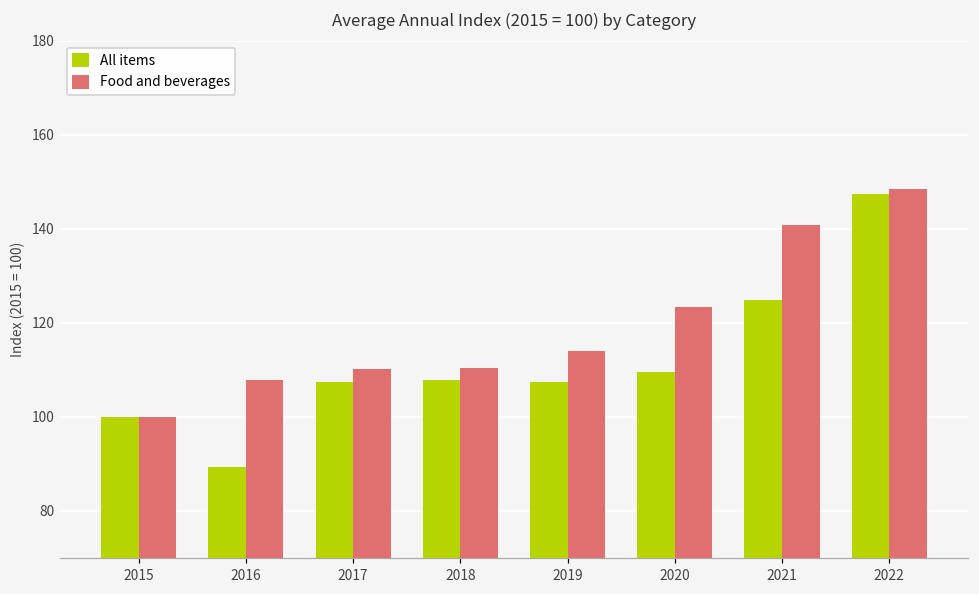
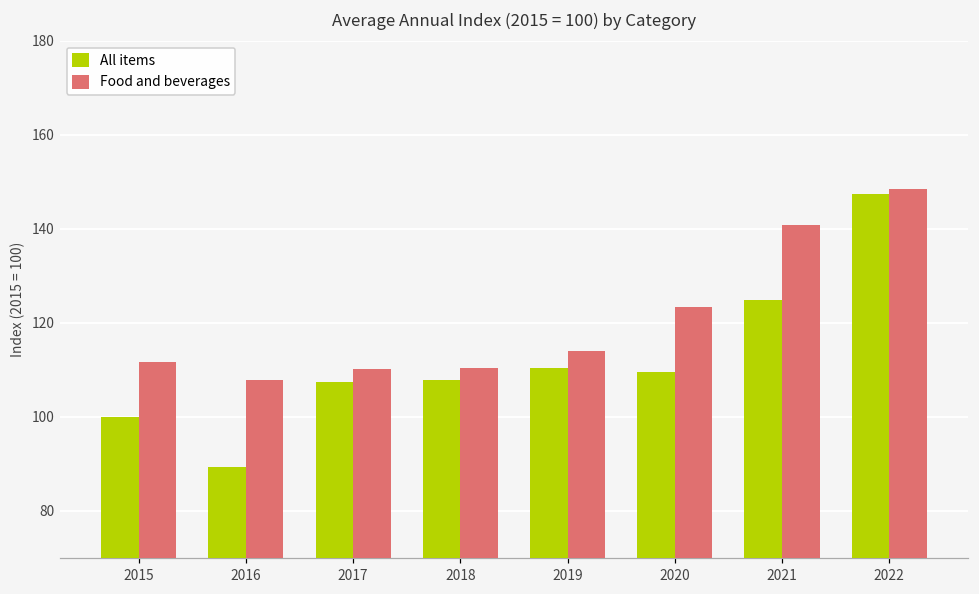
Food and beverages, 2015: 100 -> 112
All items, 2019: 108 -> 110
